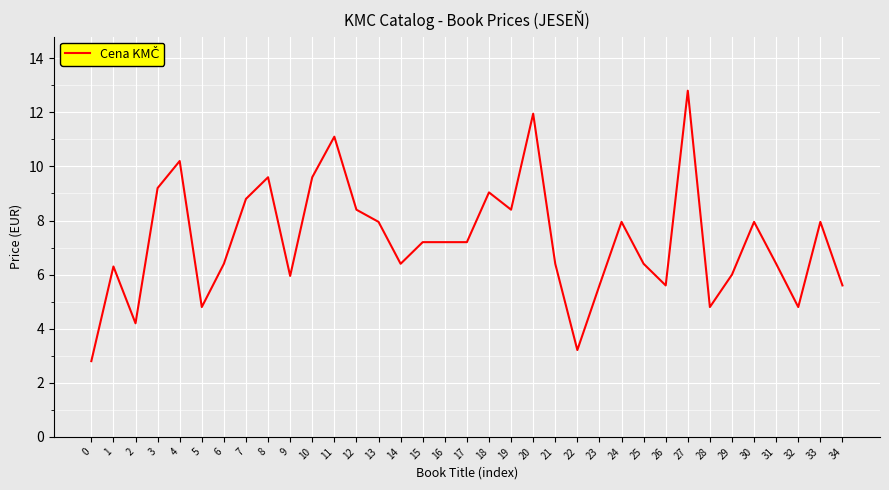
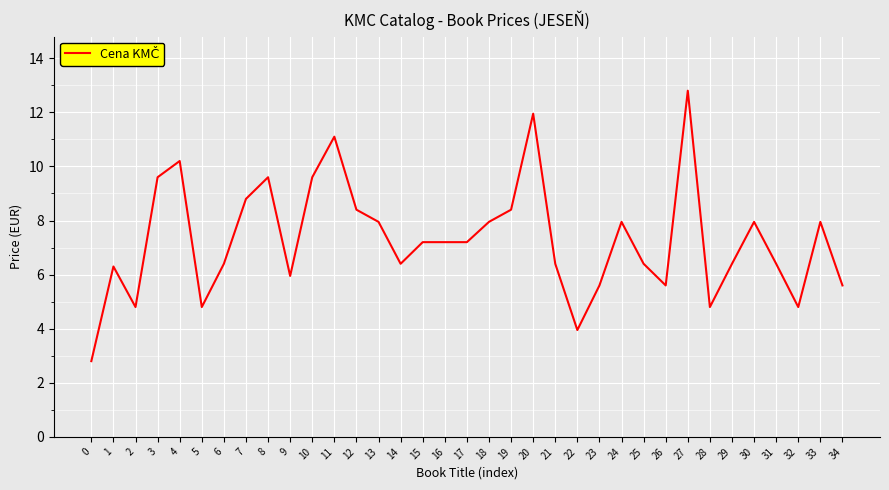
2: 4.2 -> 4.8
3: 9.2 -> 9.6
18: 9.0 -> 8.0
22: 3.2 -> 4.0
29: 6.0 -> 6.4
